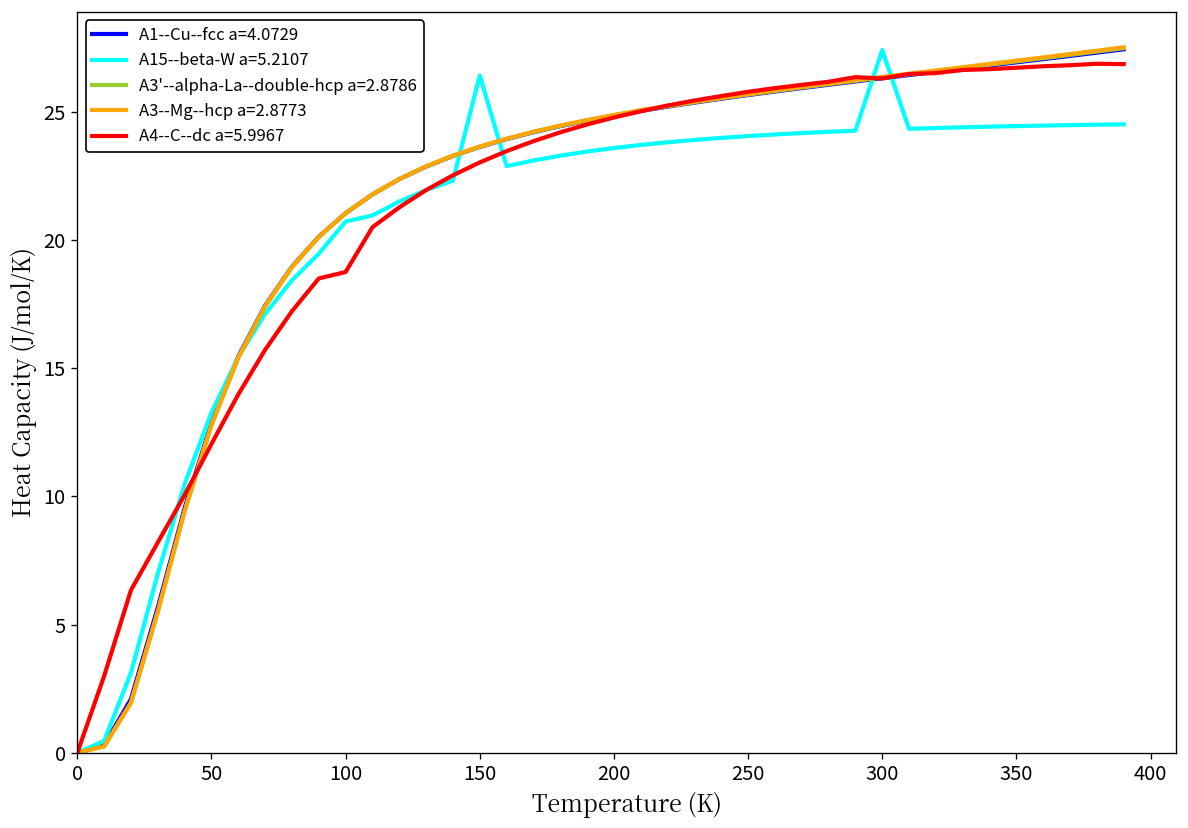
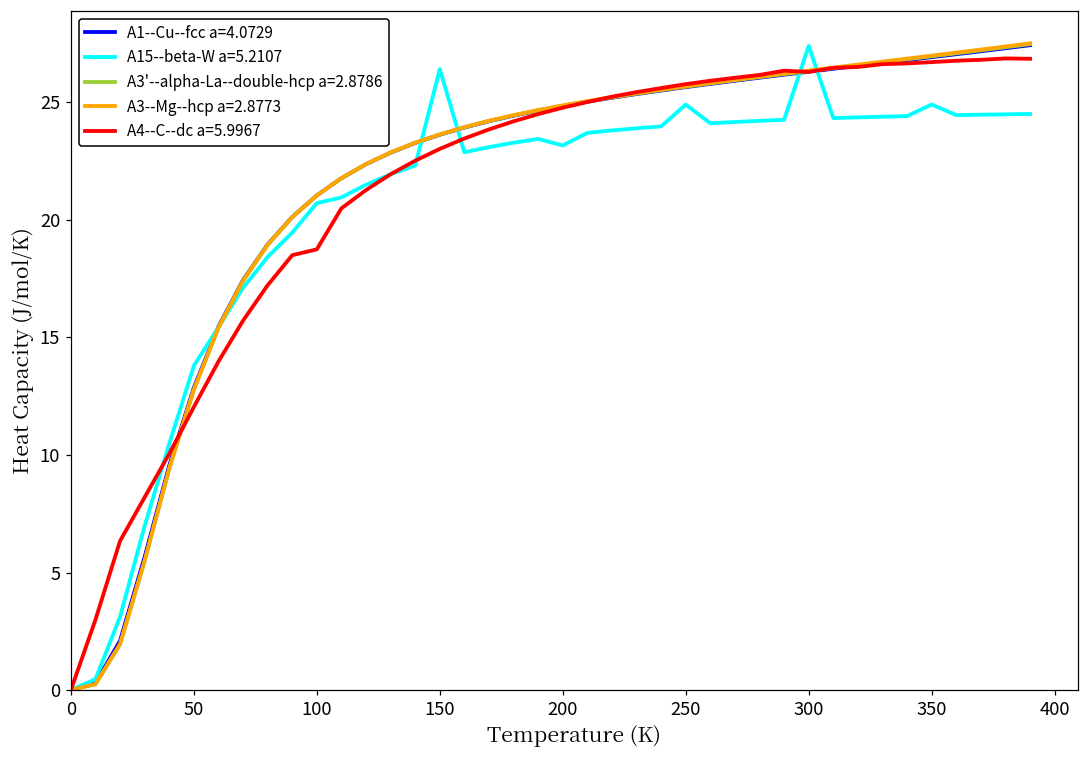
A15--beta-W a=5.2107, 50: 13.3 -> 13.8
A15--beta-W a=5.2107, 200: 23.6 -> 23.2
A15--beta-W a=5.2107, 250: 24.0 -> 24.9
A15--beta-W a=5.2107, 350: 24.4 -> 24.9
